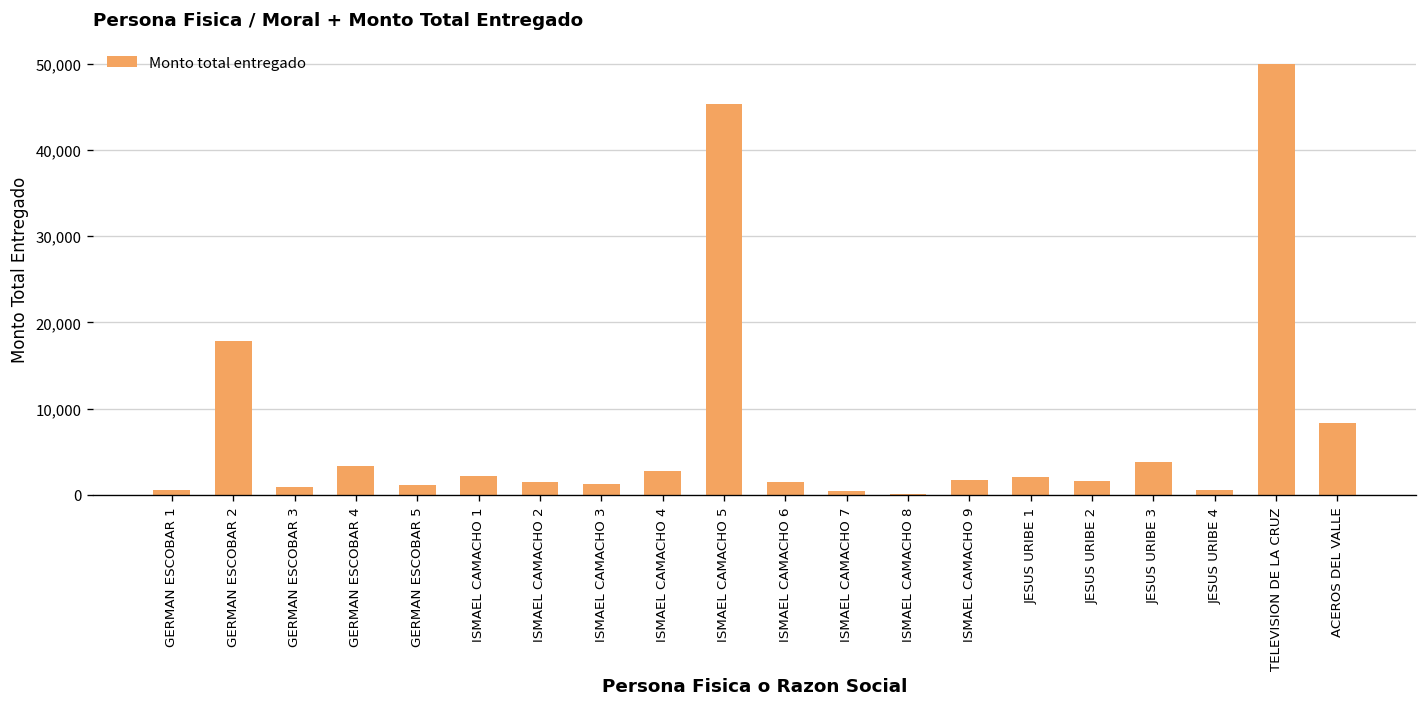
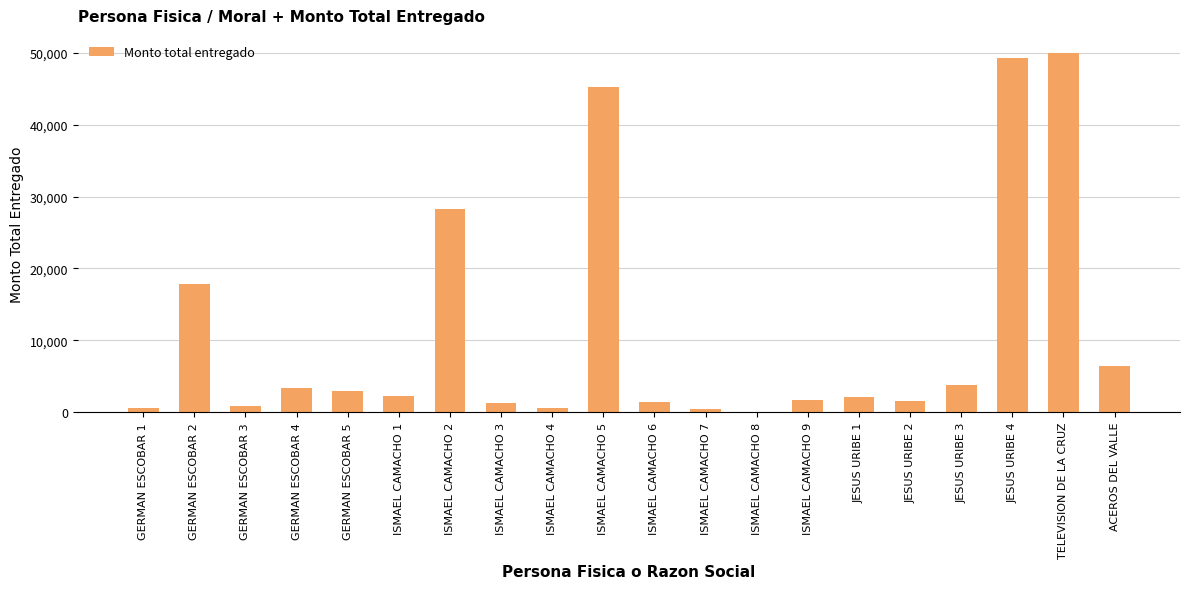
GERMAN ESCOBAR 5: 1,000 -> 3,000
ISMAEL CAMACHO 2: 1,000 -> 28,000
ISMAEL CAMACHO 4: 3,000 -> 1,000
JESUS URIBE 4: 1,000 -> 49,000
ACEROS DEL VALLE: 8,000 -> 6,000
